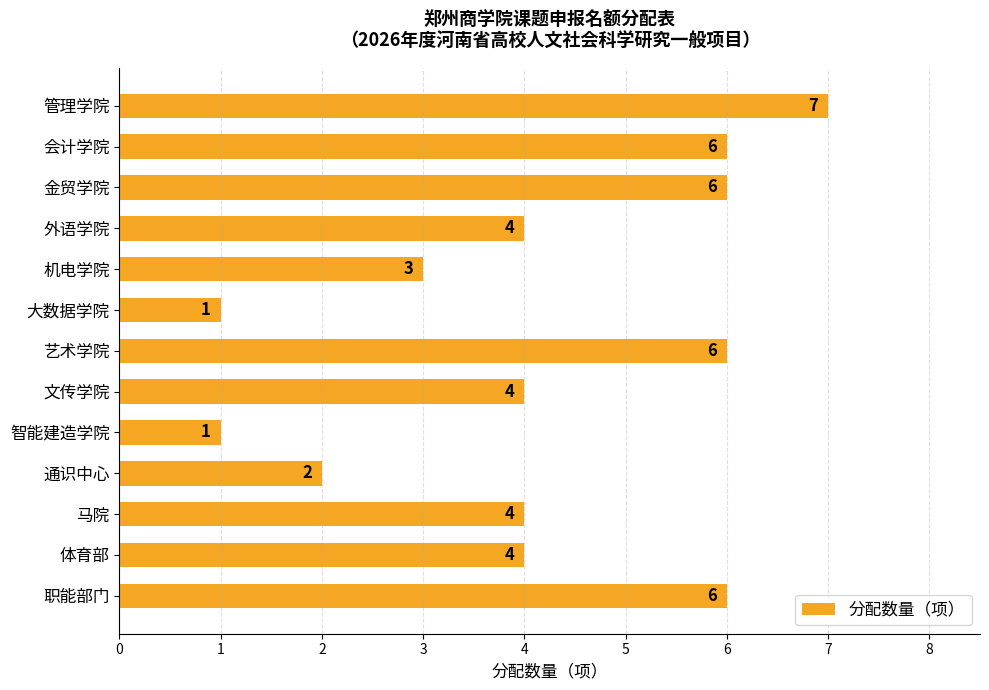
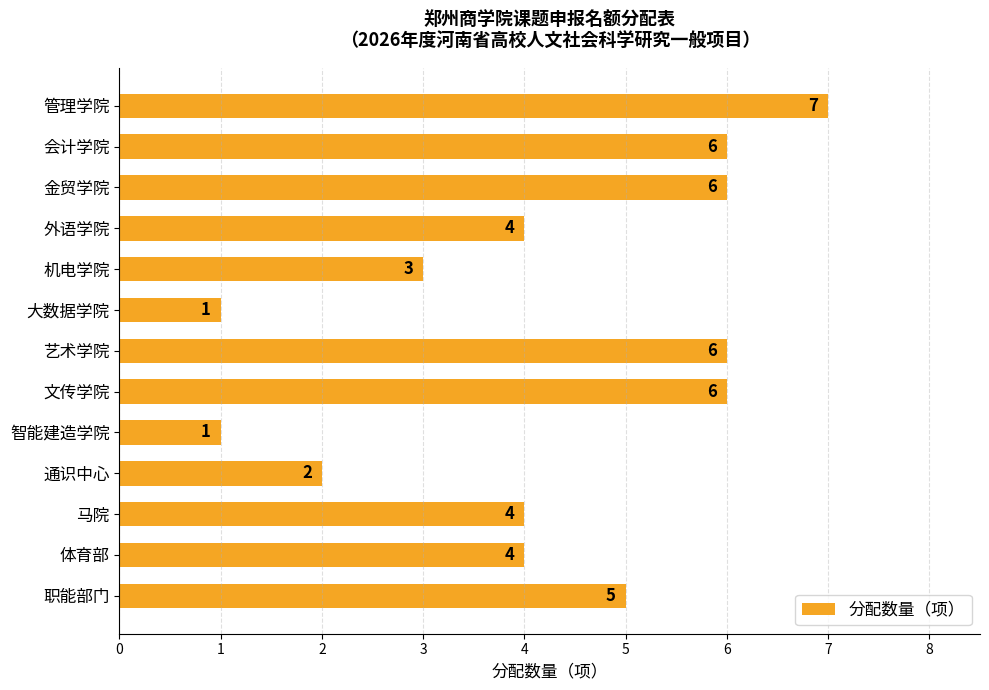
文传学院: 4 -> 6
职能部门: 6 -> 5
